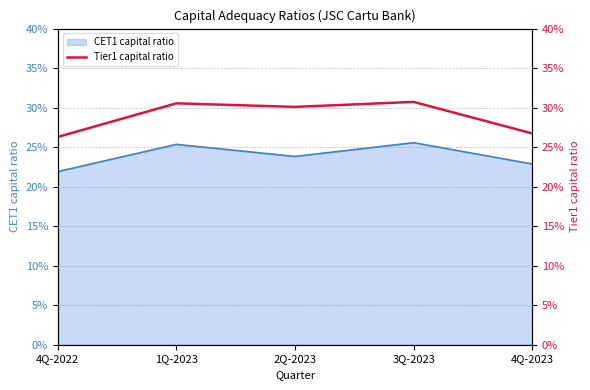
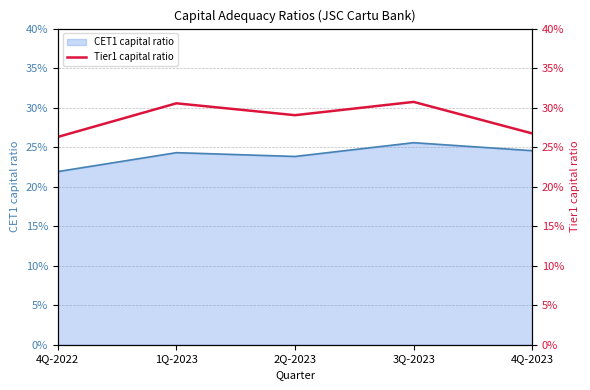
CET1 capital ratio, 1Q-2023: 25% -> 24%
CET1 capital ratio, 4Q-2023: 23% -> 25%
Tier1 capital ratio, 2Q-2023: 30% -> 29%
